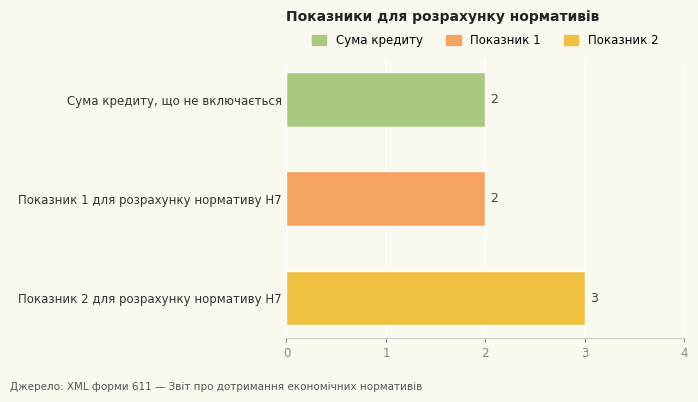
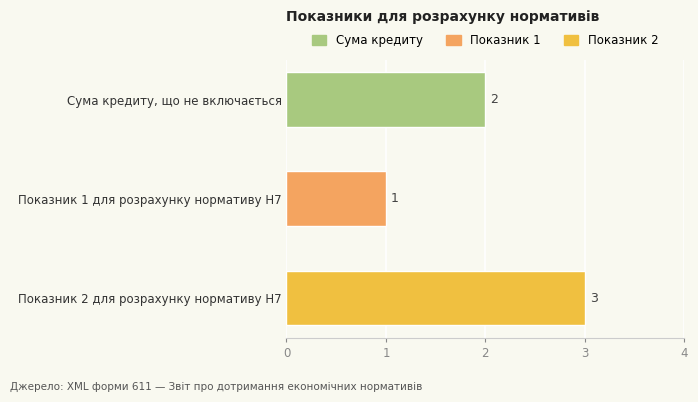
Показник 1 для розрахунку нормативу Н7: 2 -> 1
